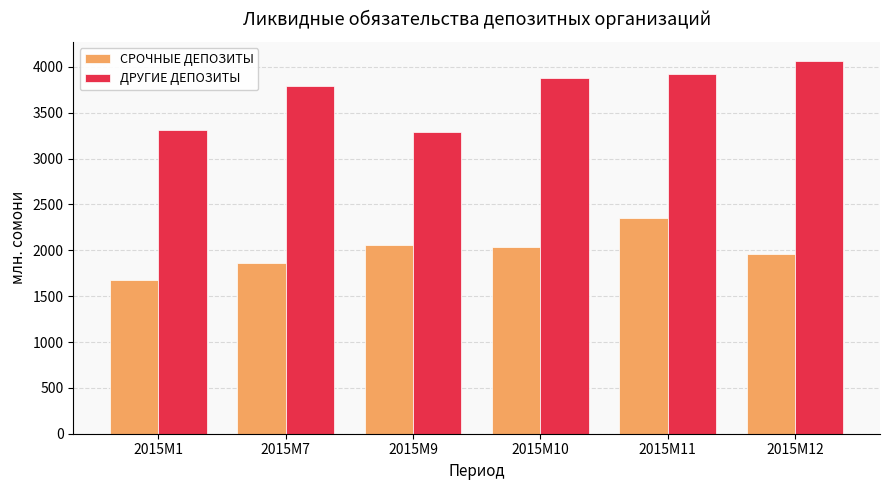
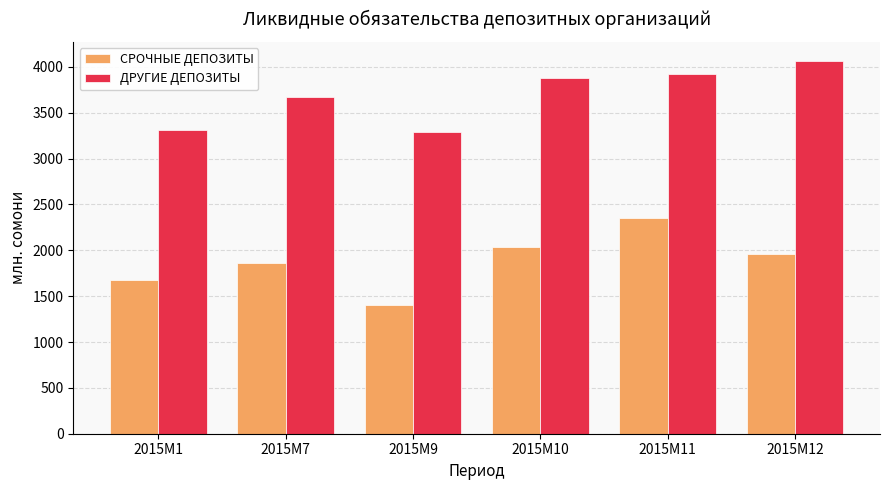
ДРУГИЕ ДЕПОЗИТЫ, 2015M7: 3800 -> 3700
СРОЧНЫЕ ДЕПОЗИТЫ, 2015M9: 2100 -> 1400
